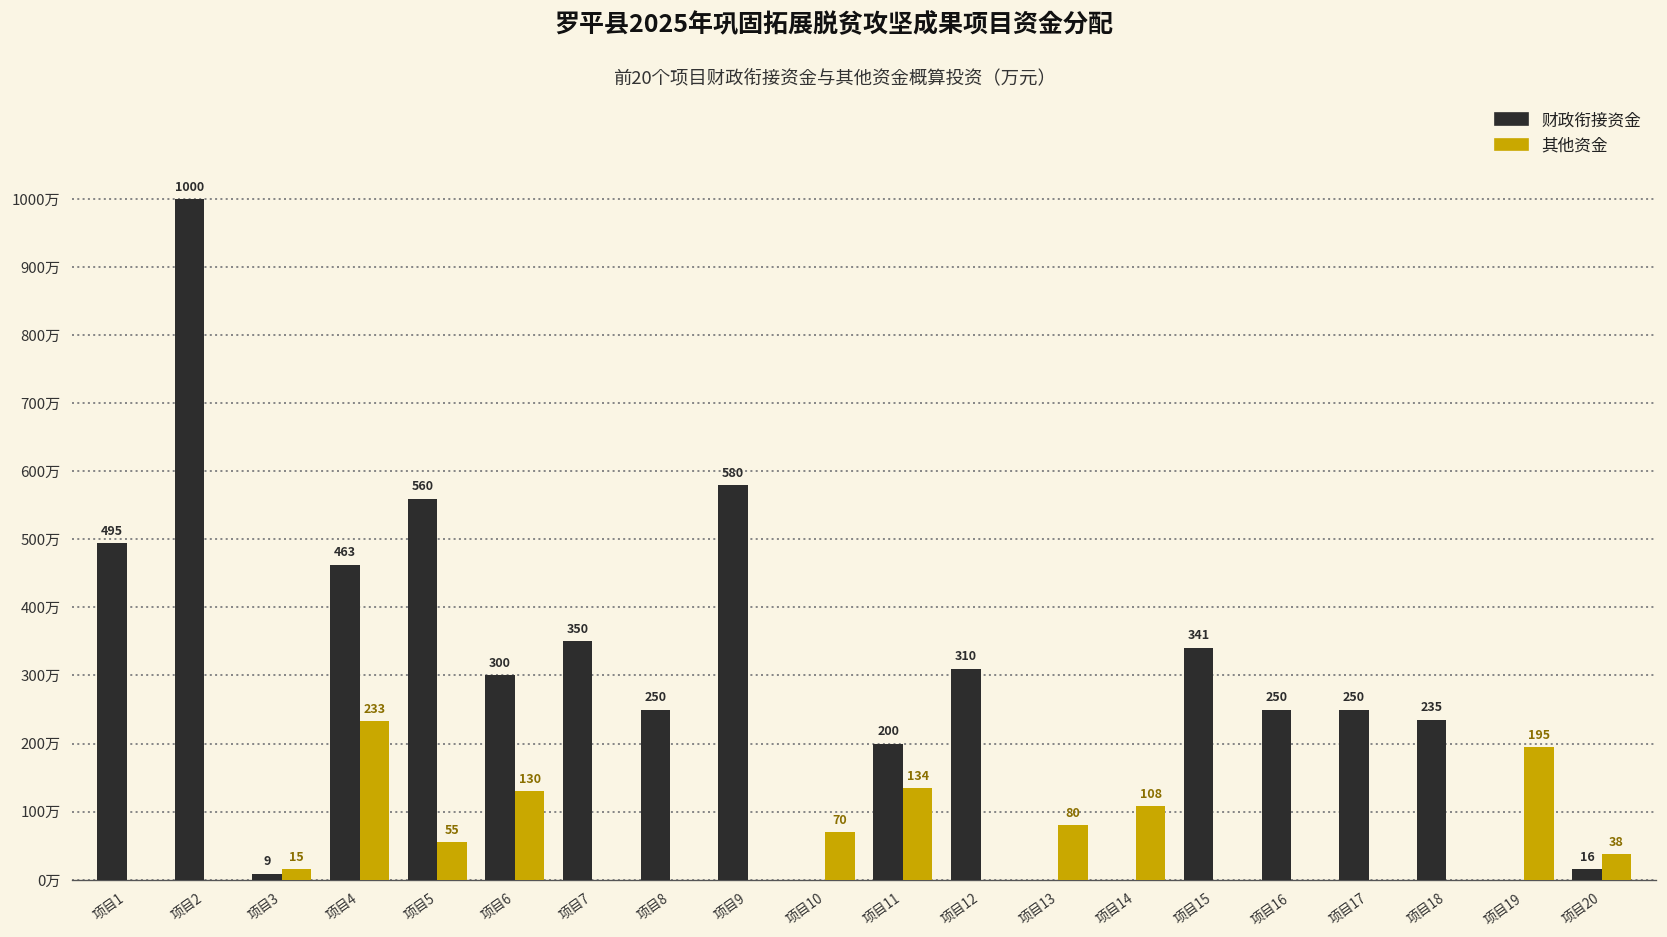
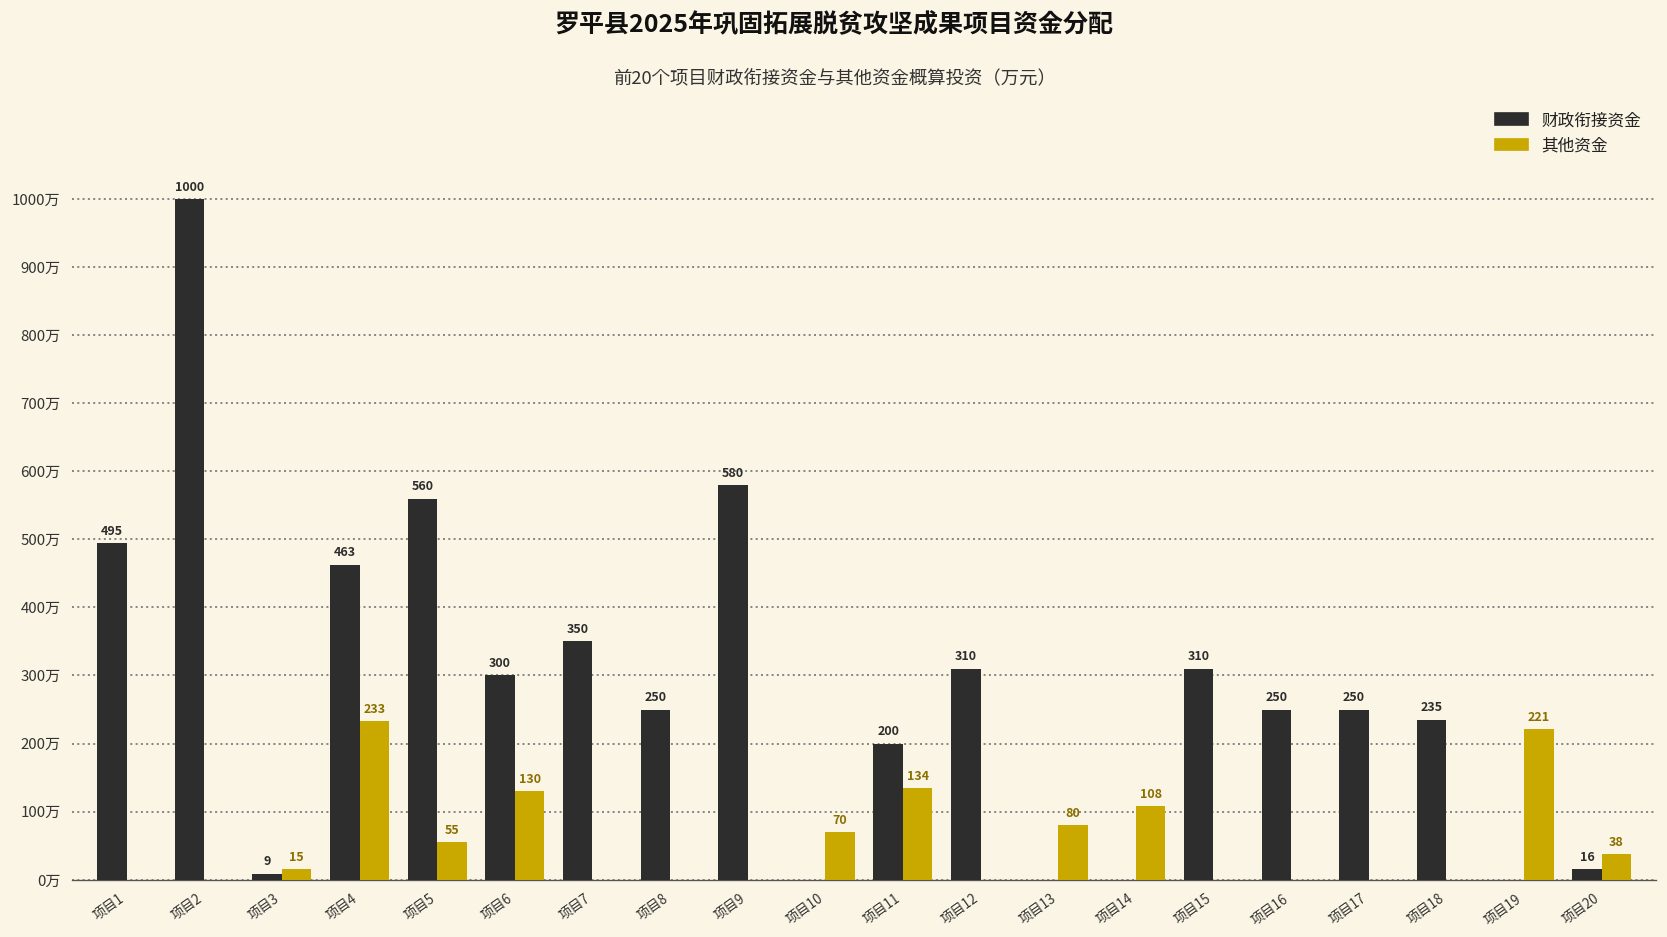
财政衔接资金, 项目15: 341 -> 310
其他资金, 项目19: 195 -> 221
